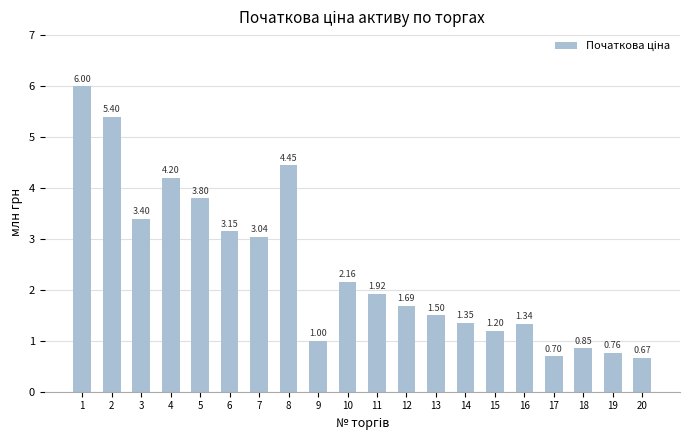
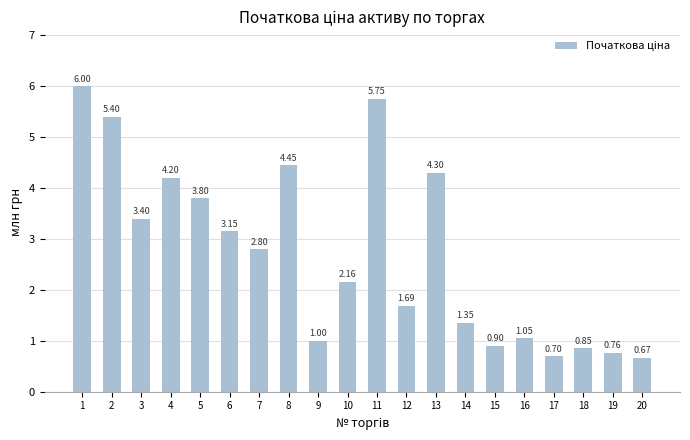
7: 3.04 -> 2.80
11: 1.92 -> 5.75
13: 1.50 -> 4.30
15: 1.20 -> 0.90
16: 1.34 -> 1.05
